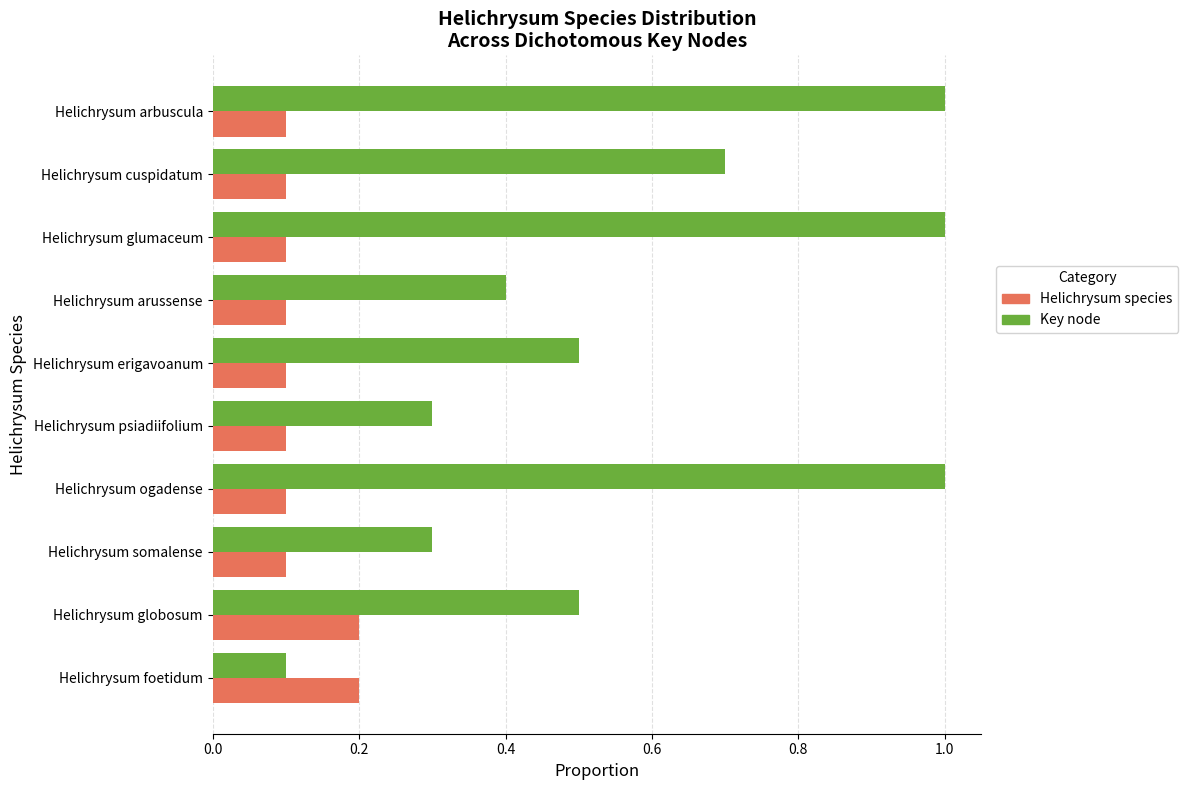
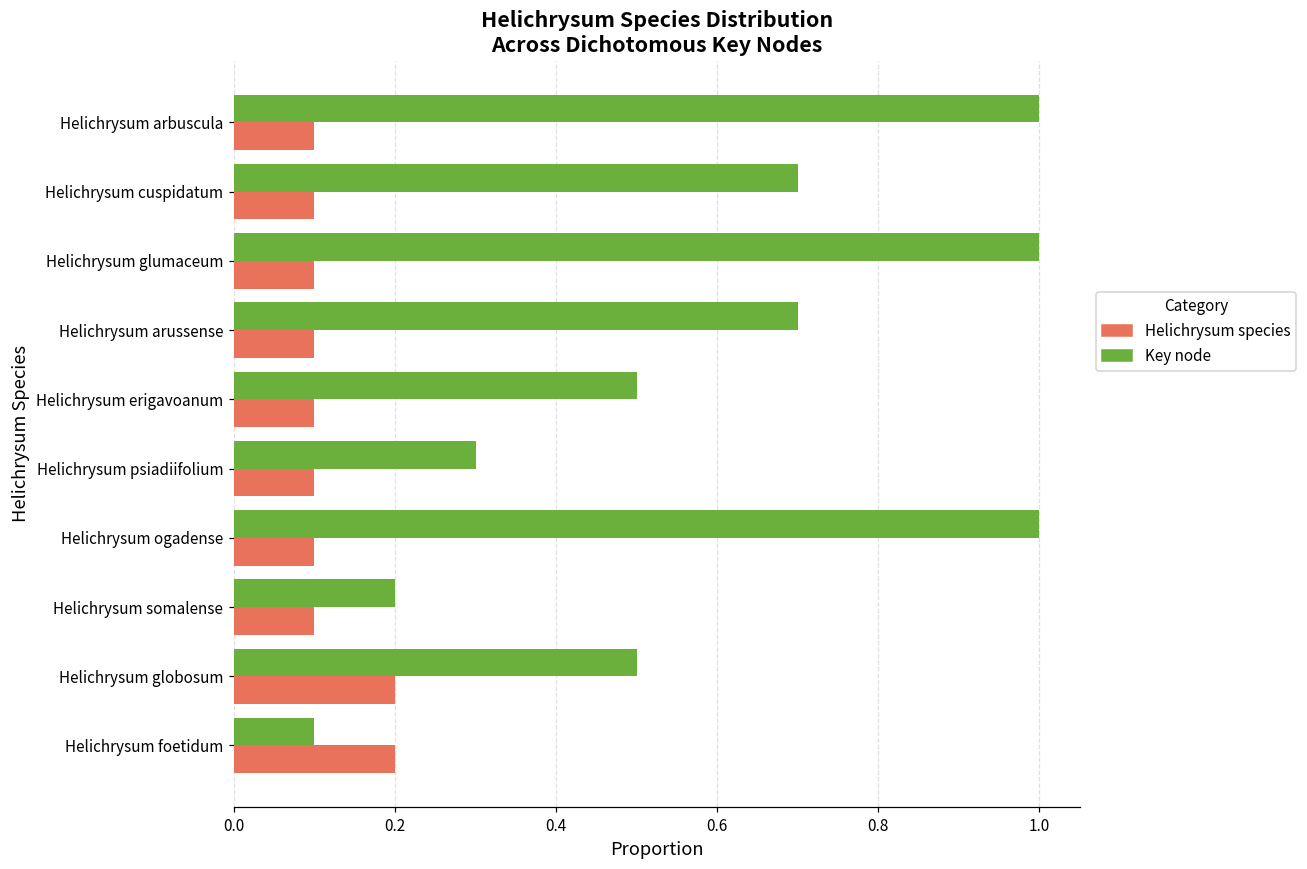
Key node, Helichrysum arussense: 0.40 -> 0.70
Key node, Helichrysum somalense: 0.30 -> 0.20
